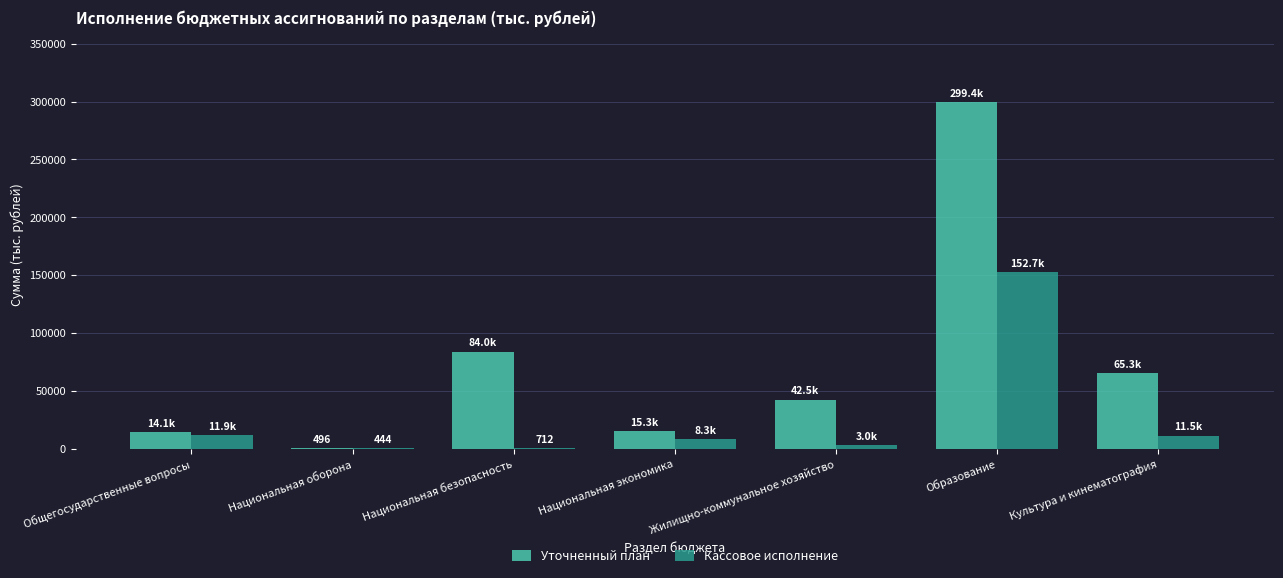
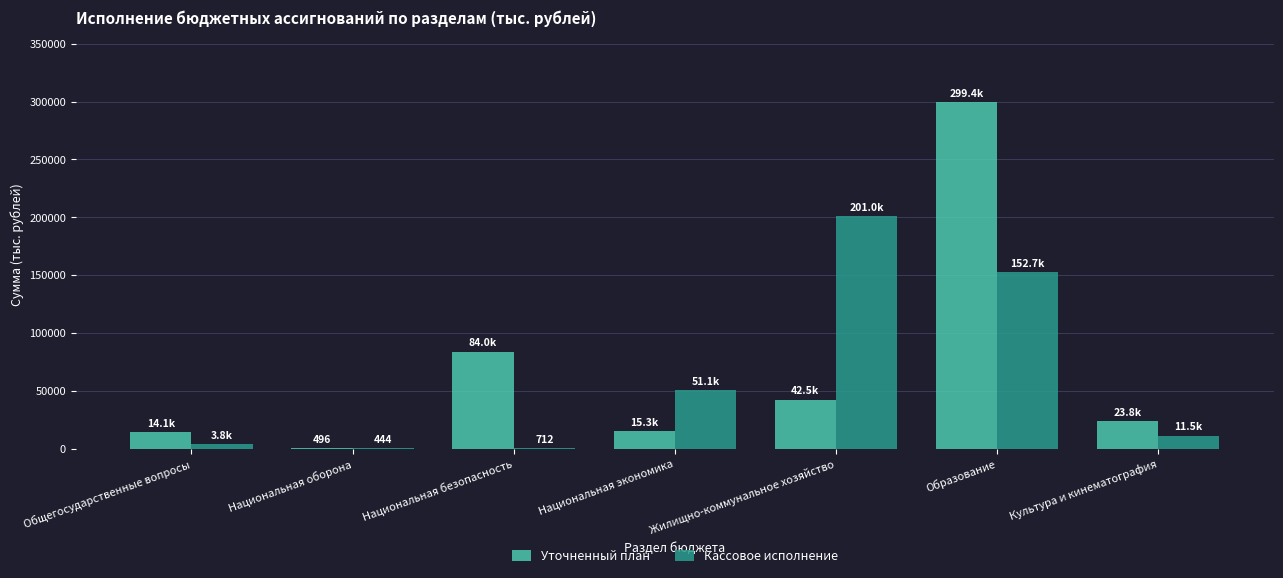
Кассовое исполнение, Общегосударственные вопросы: 11.9k -> 3.8k
Кассовое исполнение, Национальная экономика: 8.3k -> 51.1k
Кассовое исполнение, Жилищно-коммунальное хозяйство: 3.0k -> 201.0k
Уточненный план, Культура и кинематография: 65.3k -> 23.8k
